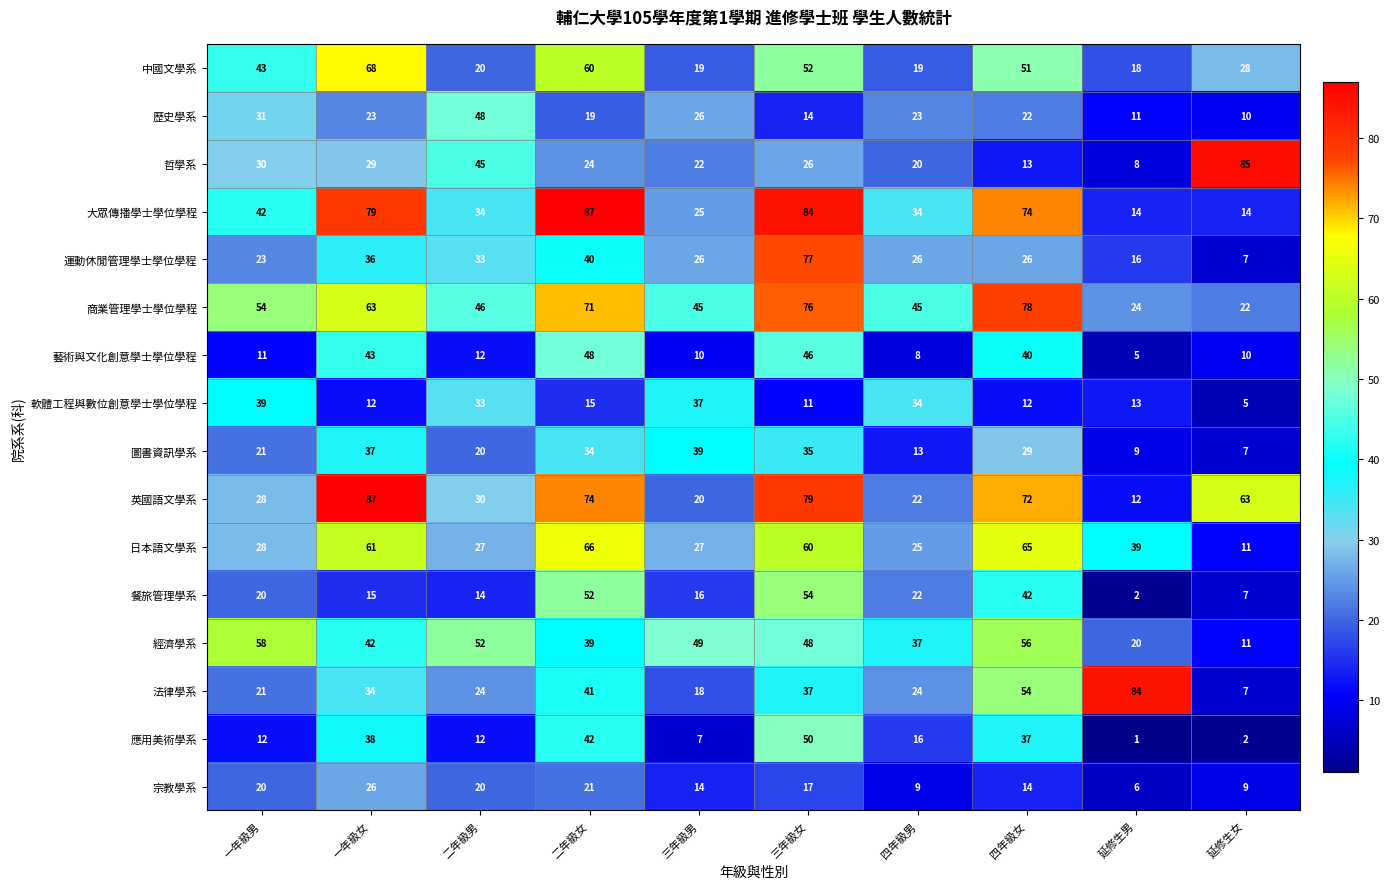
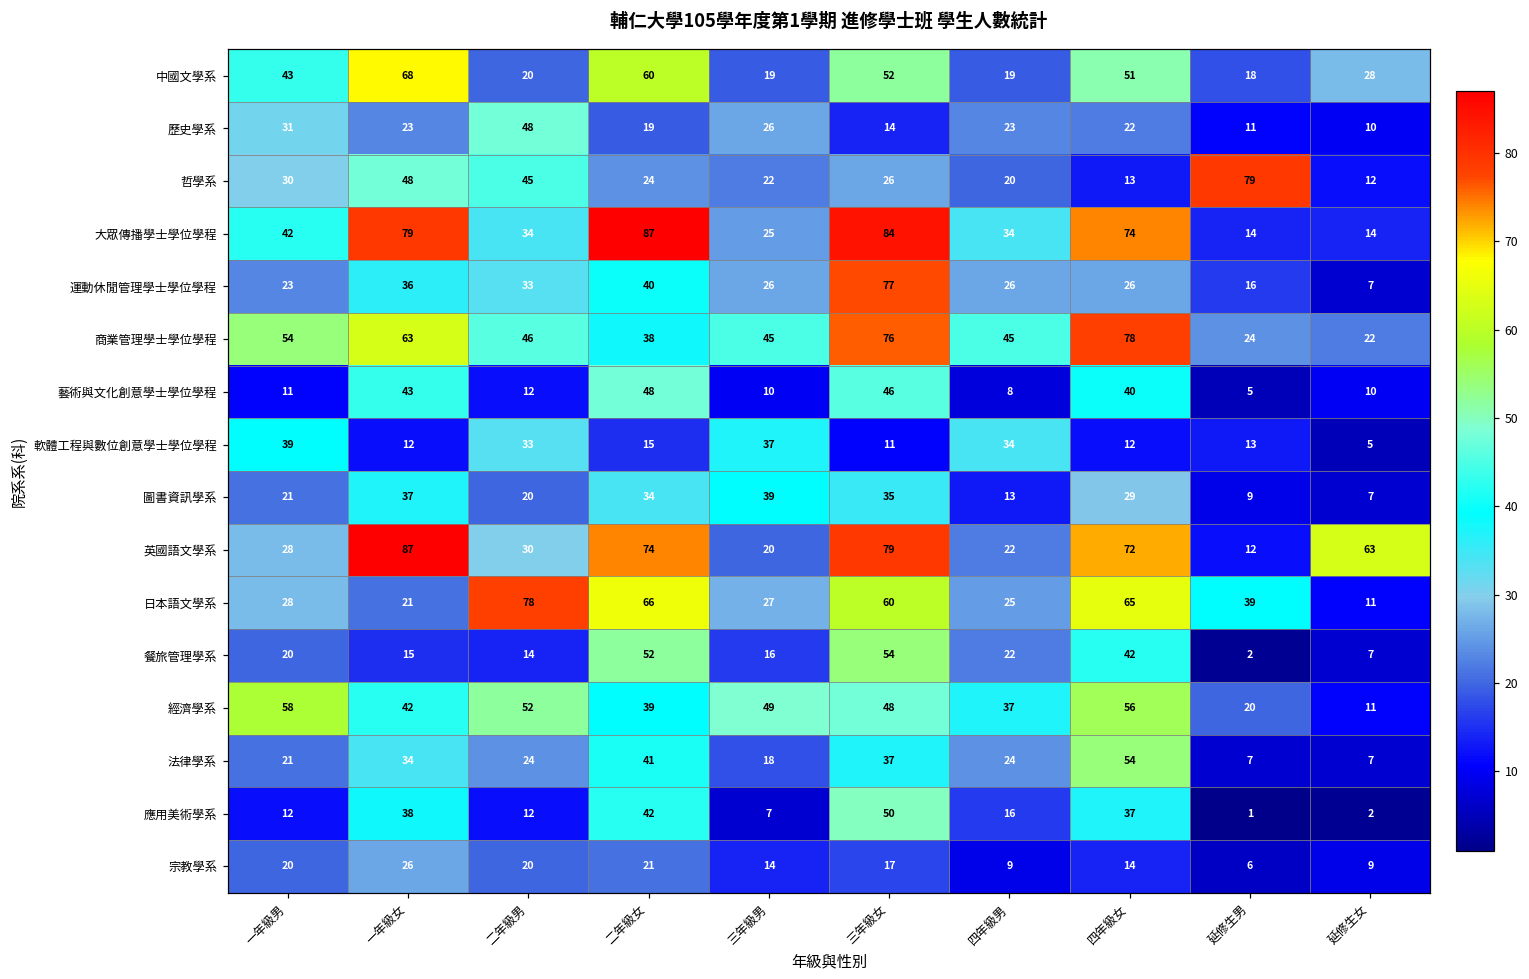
哲學系, 一年級女: 29 -> 48
哲學系, 延修生男: 8 -> 79
哲學系, 延修生女: 85 -> 12
商業管理學士學位學程, 二年級女: 71 -> 38
日本語文學系, 一年級女: 61 -> 21
日本語文學系, 二年級男: 27 -> 78
法律學系, 延修生男: 84 -> 7
